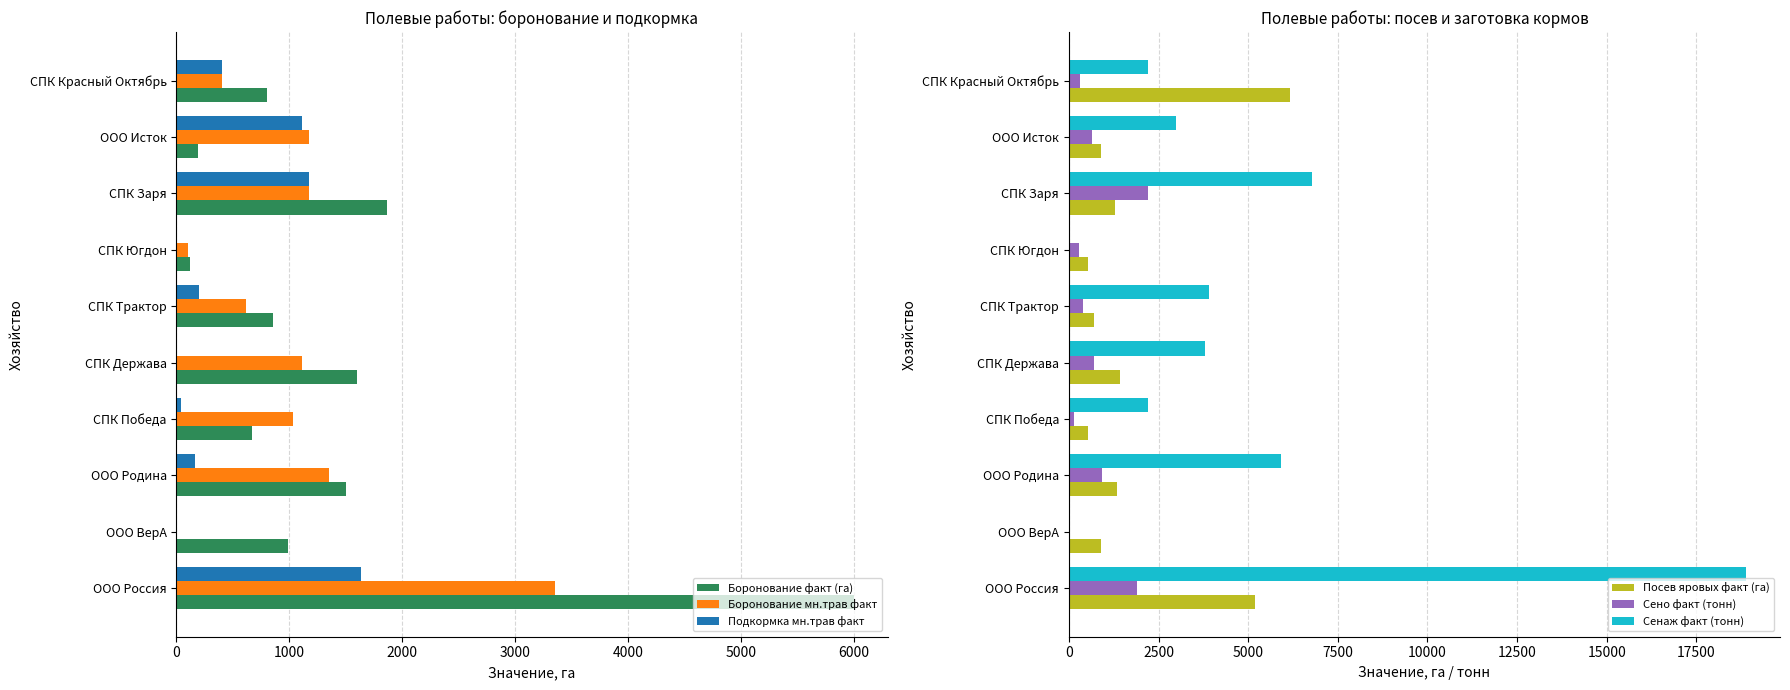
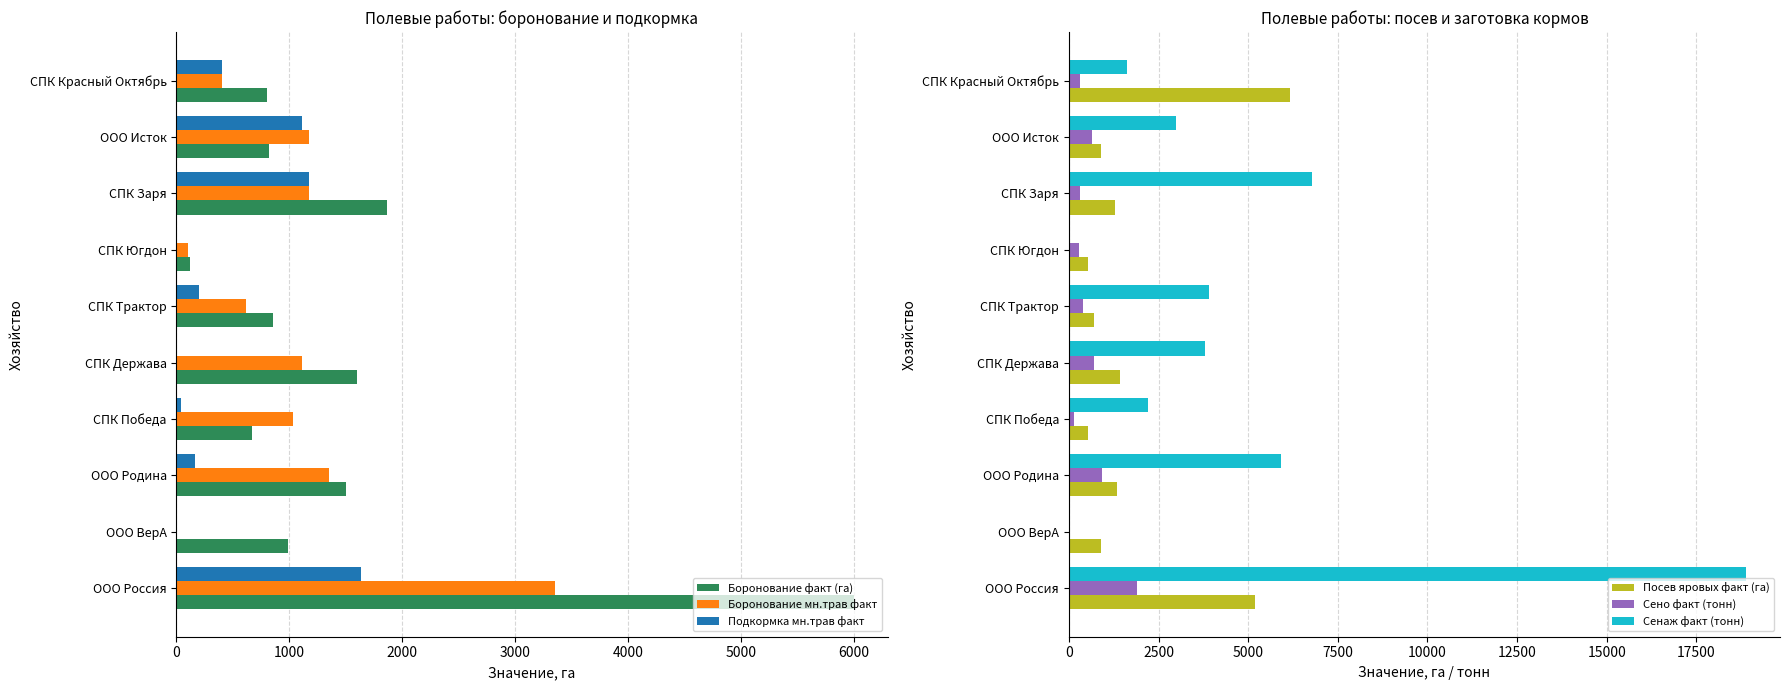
Полевые работы: боронование и подкормка, Боронование факт (га), ООО Исток: 190 -> 820
Полевые работы: посев и заготовка кормов, Сенаж факт (тонн), СПК Красный Октябрь: 2200 -> 1600
Полевые работы: посев и заготовка кормов, Сено факт (тонн), СПК Заря: 2200 -> 300
